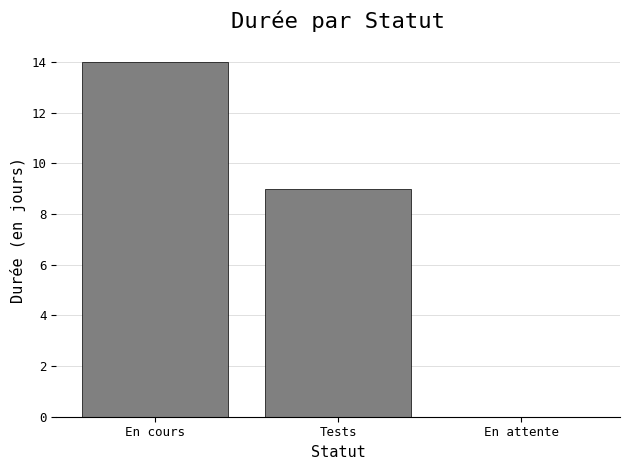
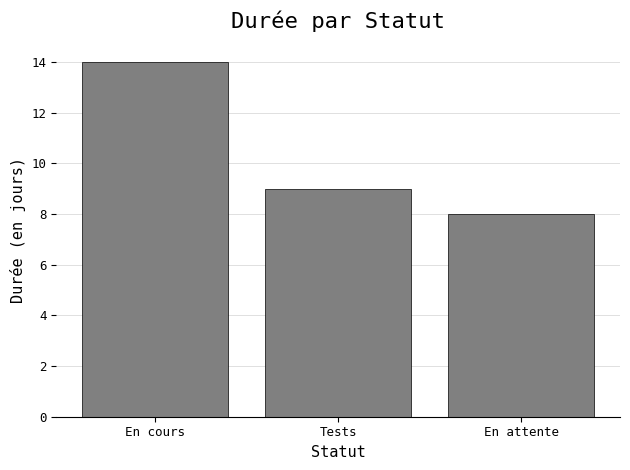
En attente: 0 -> 8
